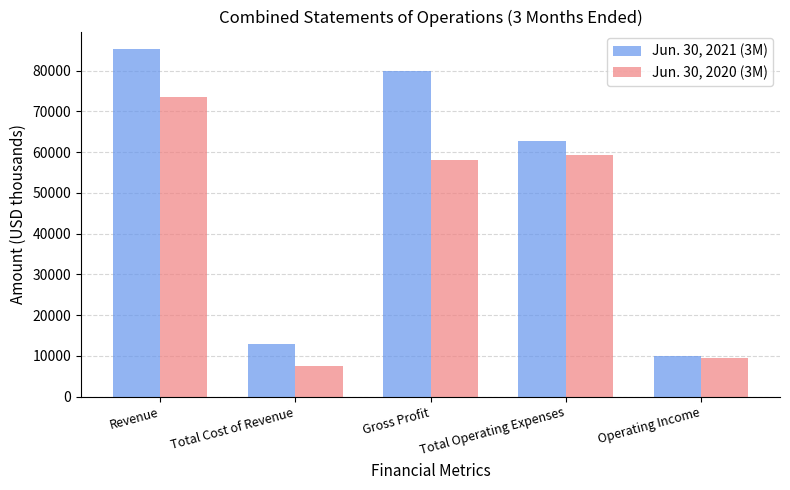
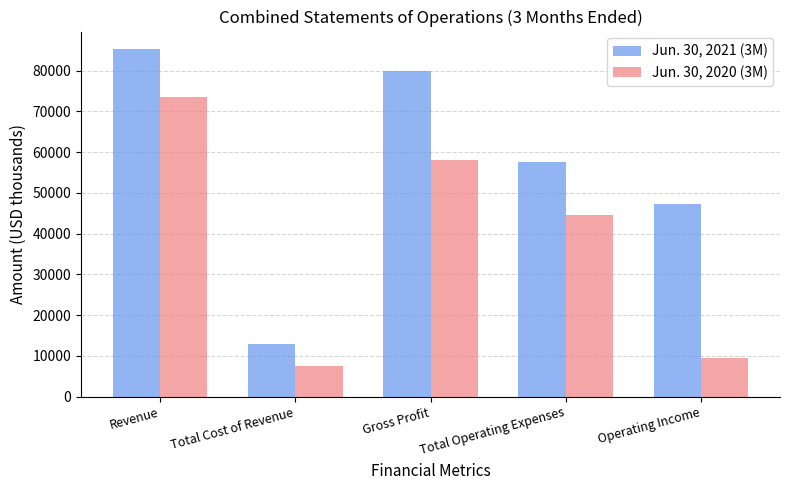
Jun. 30, 2021 (3M), Total Operating Expenses: 63000 -> 58000
Jun. 30, 2020 (3M), Total Operating Expenses: 59000 -> 45000
Jun. 30, 2021 (3M), Operating Income: 10000 -> 47000
